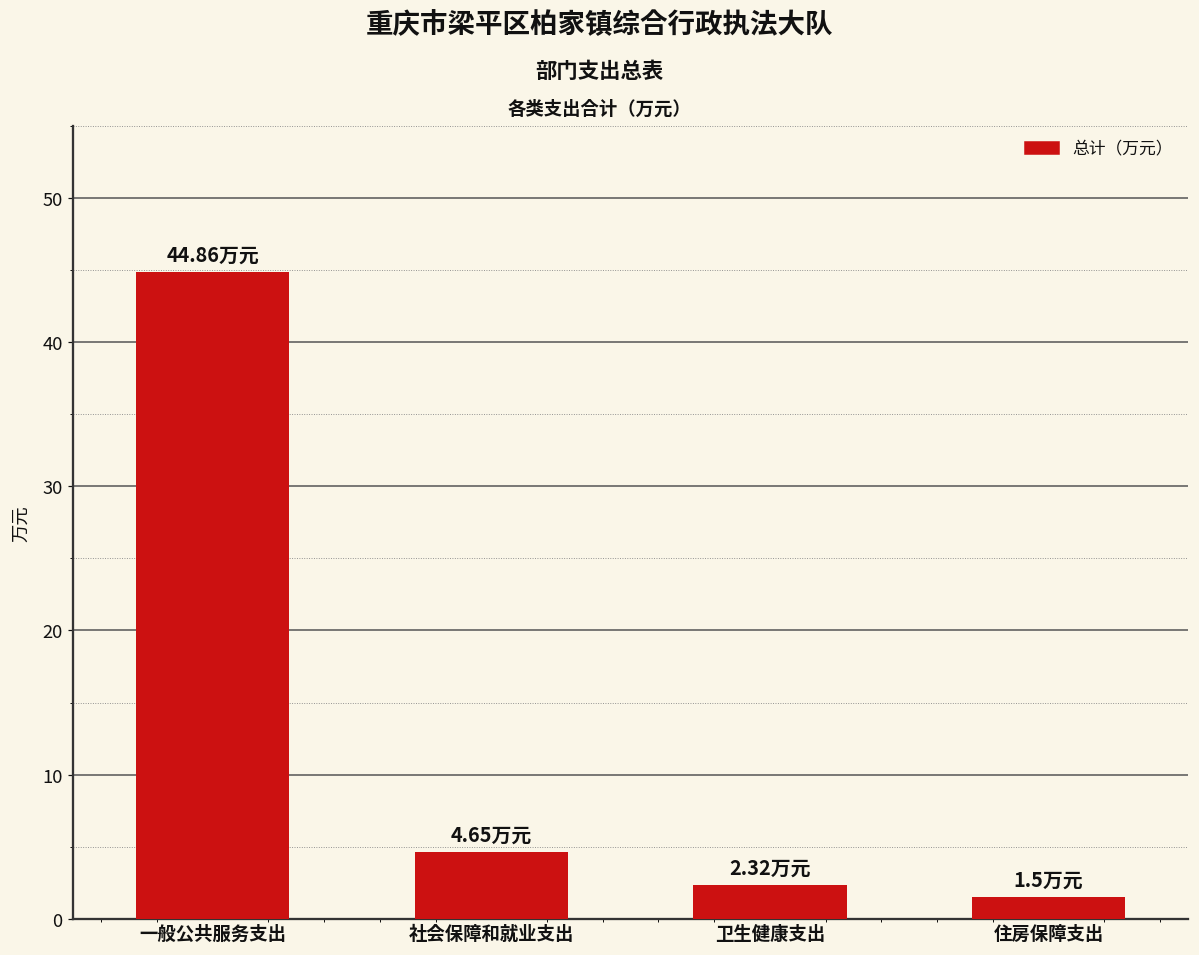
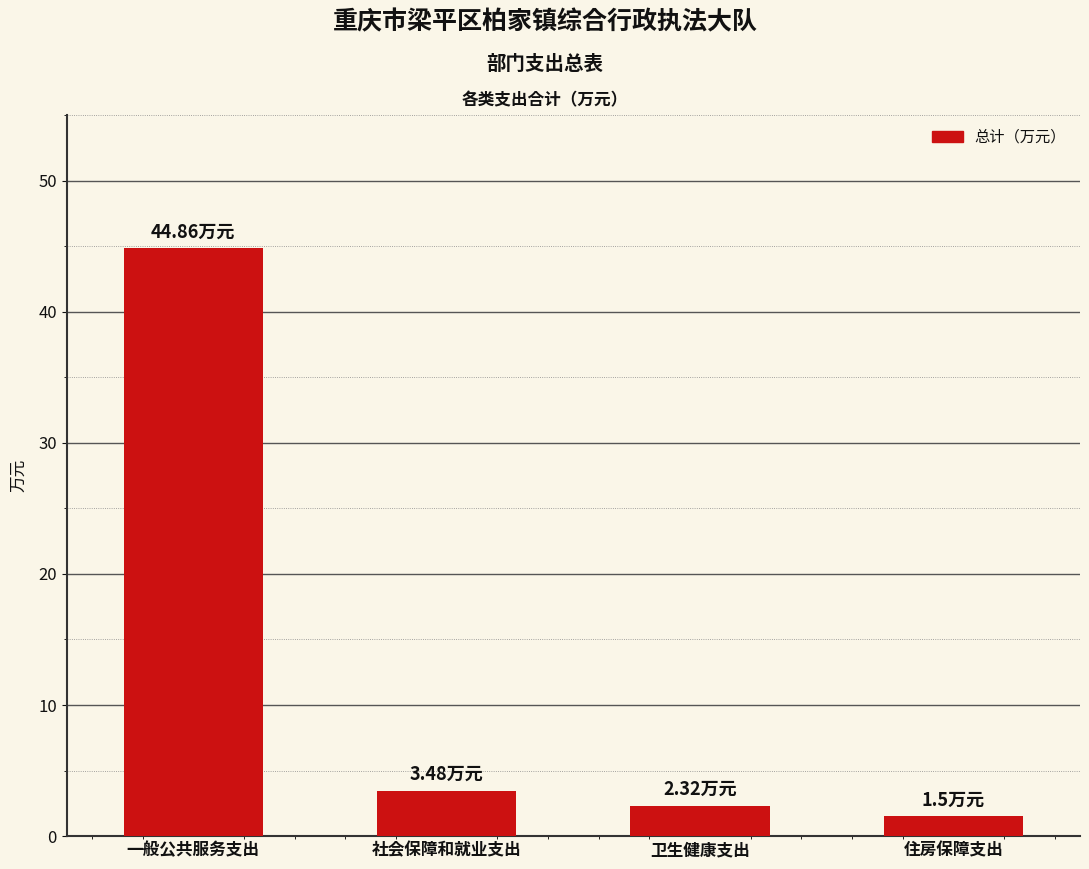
社会保障和就业支出: 4.65 -> 3.48
